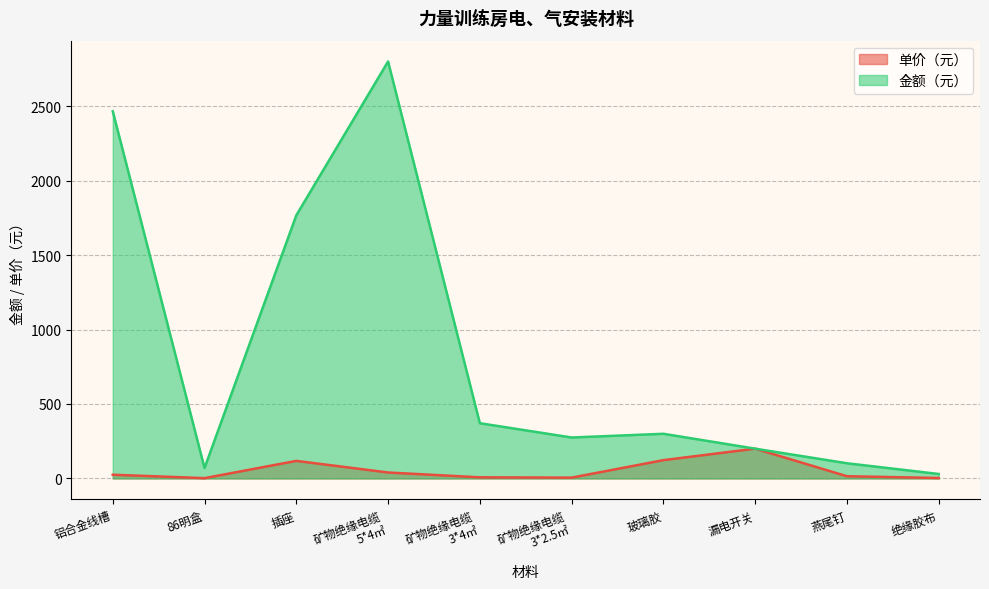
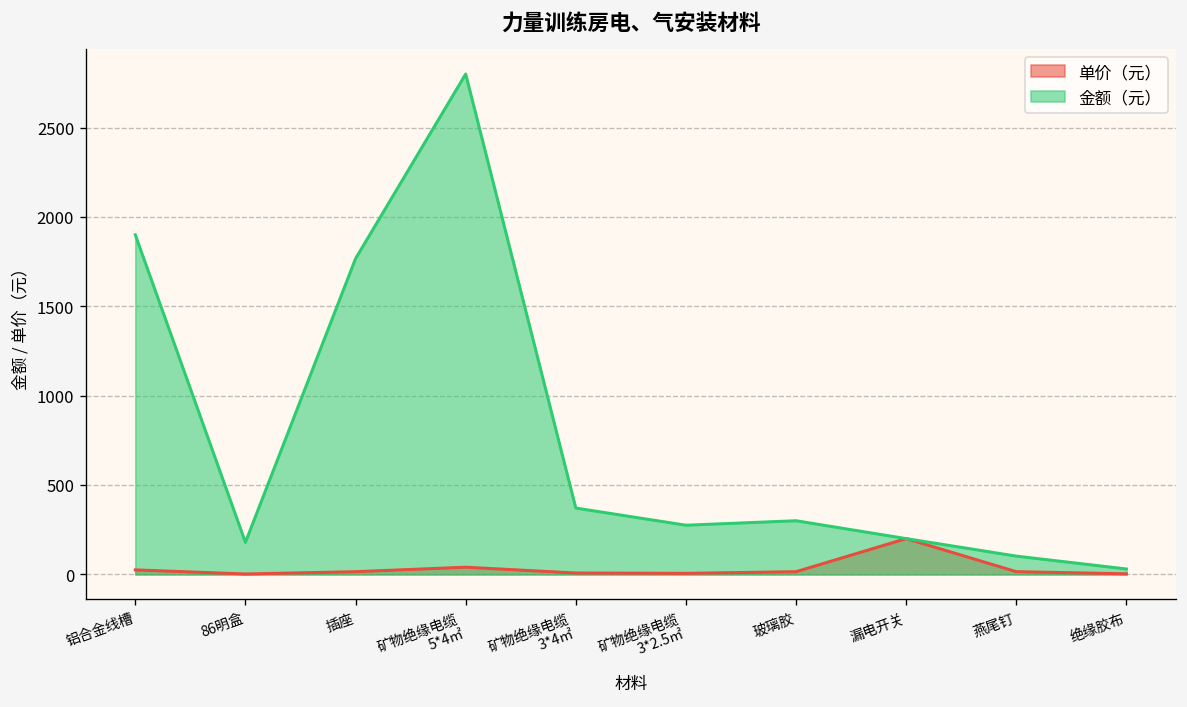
金额（元）, 铝合金线槽: 2470 -> 1900
金额（元）, 86明盒: 70 -> 180
单价（元）, 插座: 120 -> 20
单价（元）, 玻璃胶: 120 -> 20
